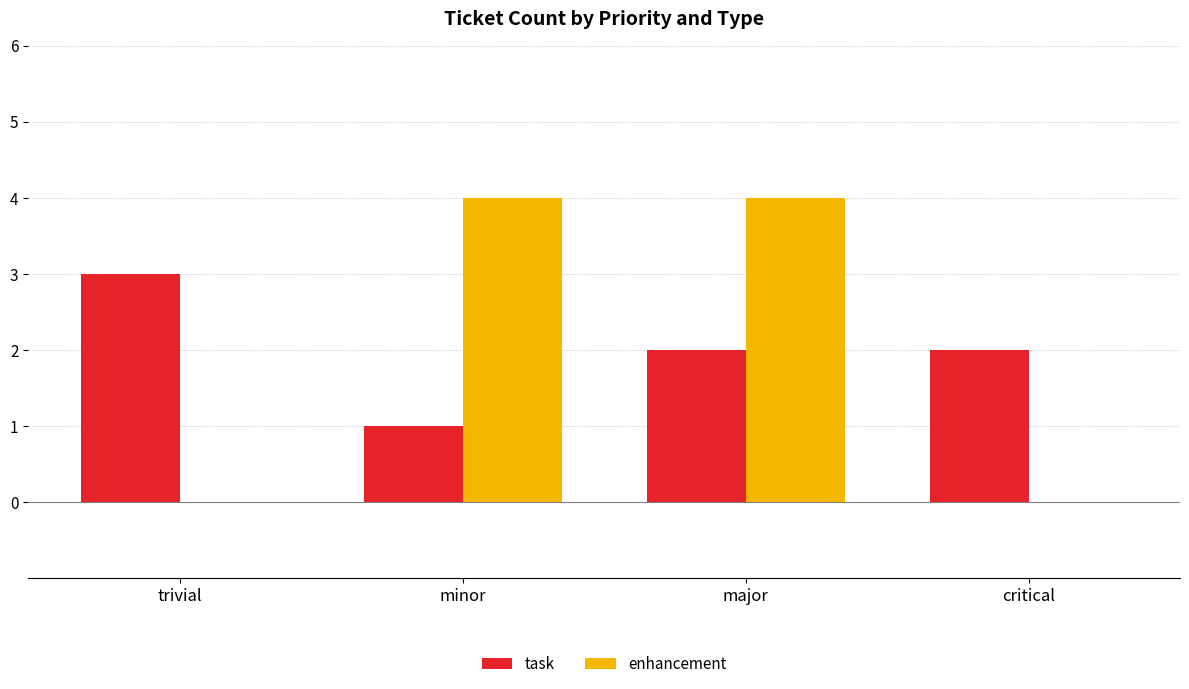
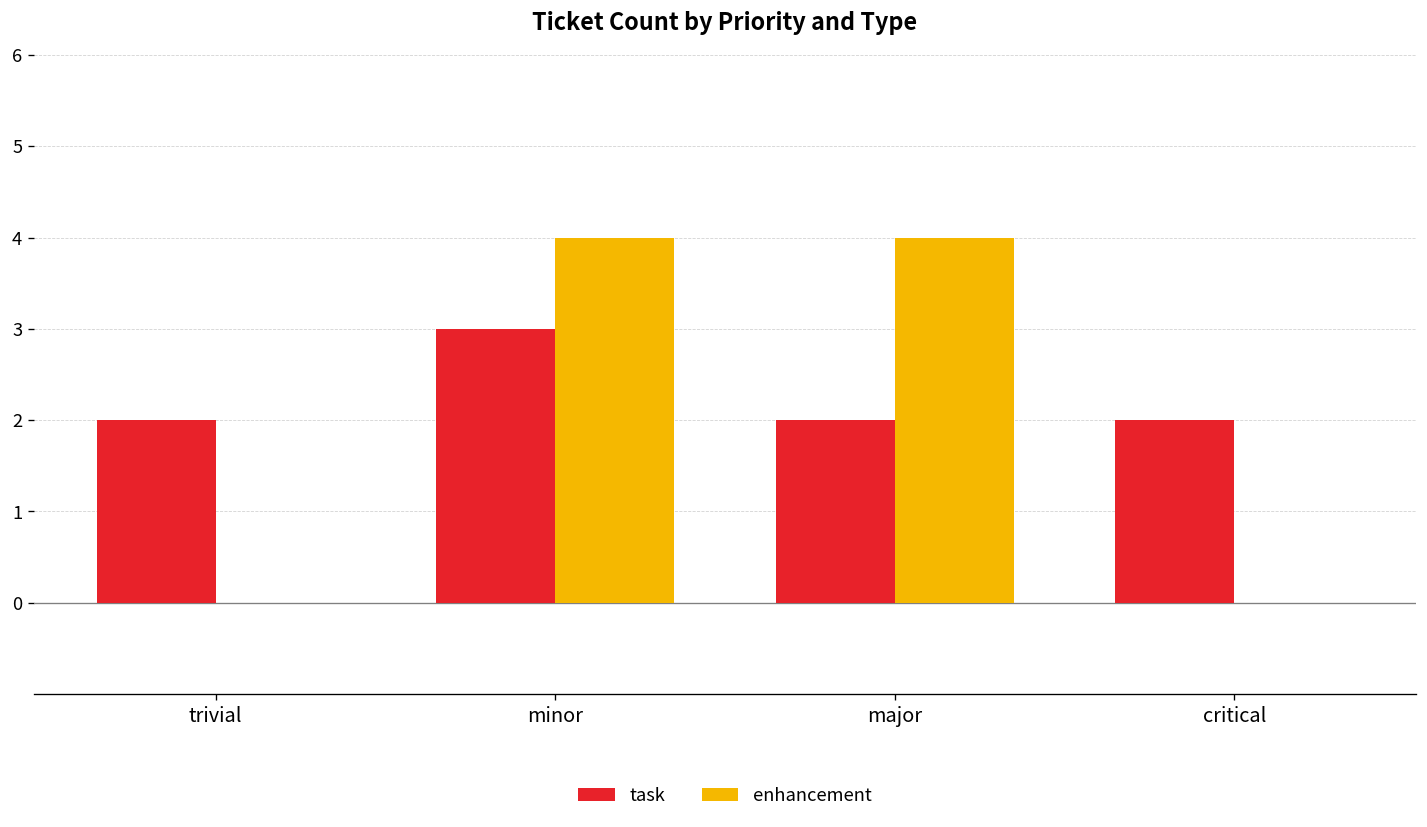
task, trivial: 3 -> 2
task, minor: 1 -> 3
